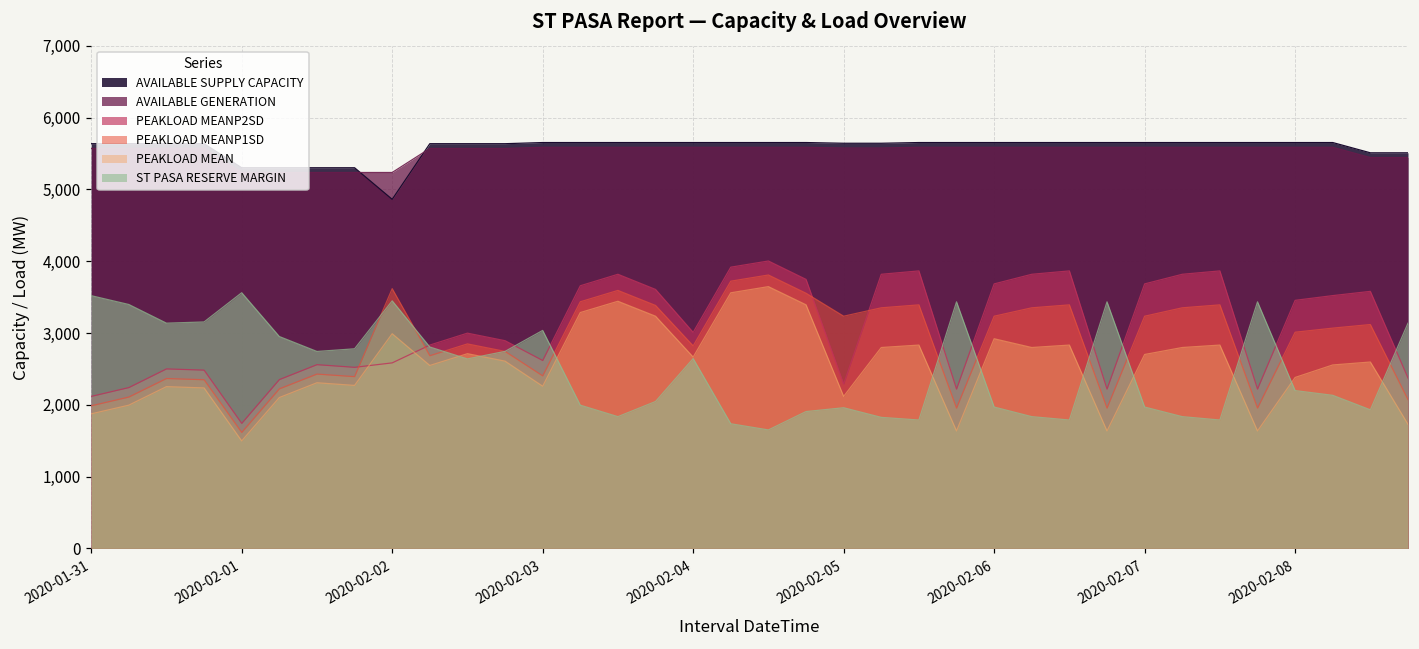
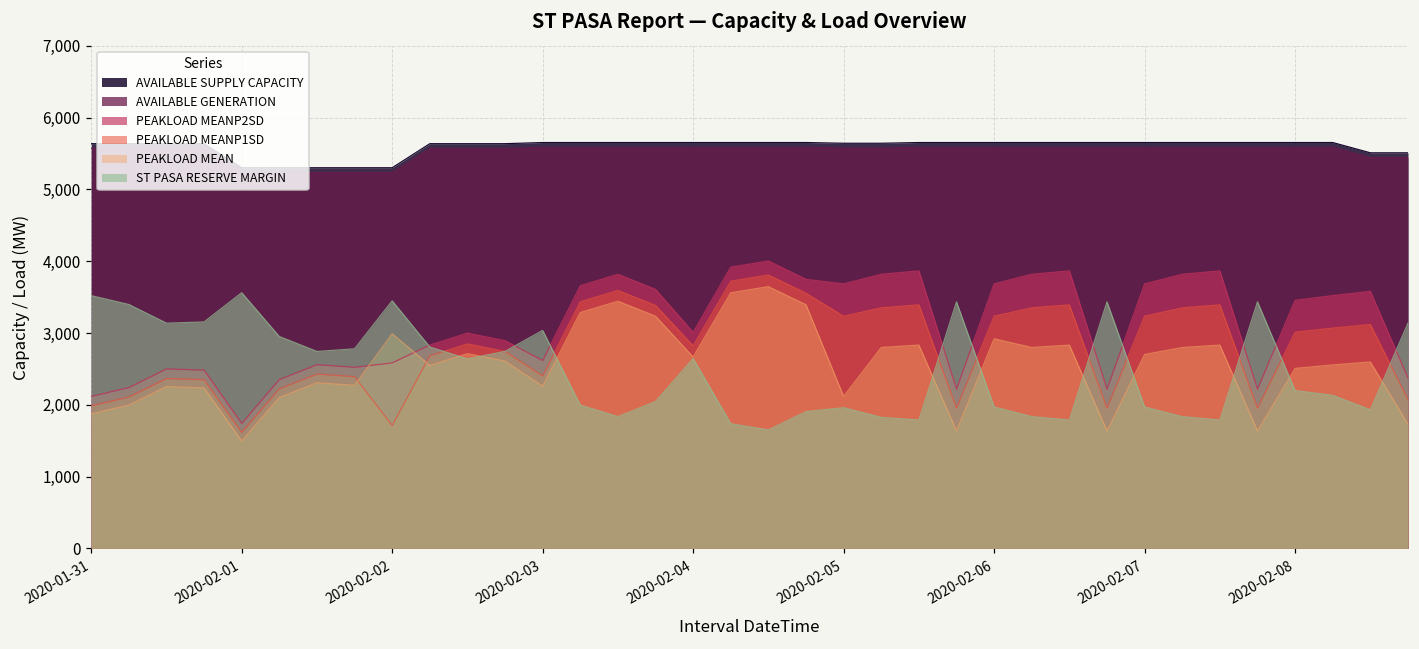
AVAILABLE SUPPLY CAPACITY, 2020-02-02: 4,900 -> 5,300
PEAKLOAD MEANP1SD, 2020-02-02: 3,600 -> 1,700
PEAKLOAD MEANP2SD, 2020-02-05: 2,300 -> 3,700
PEAKLOAD MEAN, 2020-02-08: 2,400 -> 2,500
